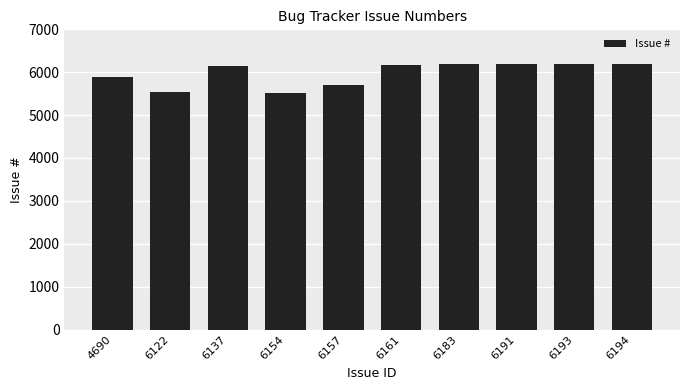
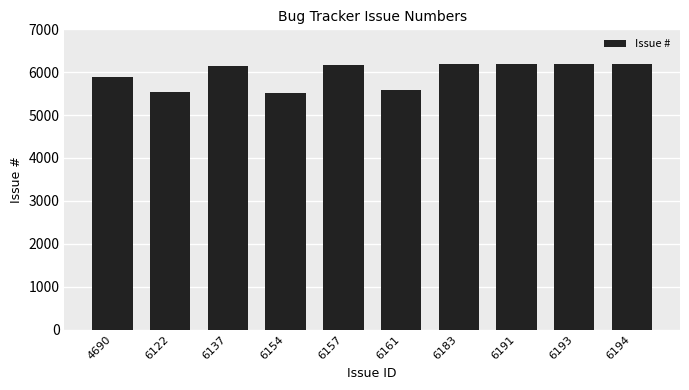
6157: 5700 -> 6200
6161: 6200 -> 5600
